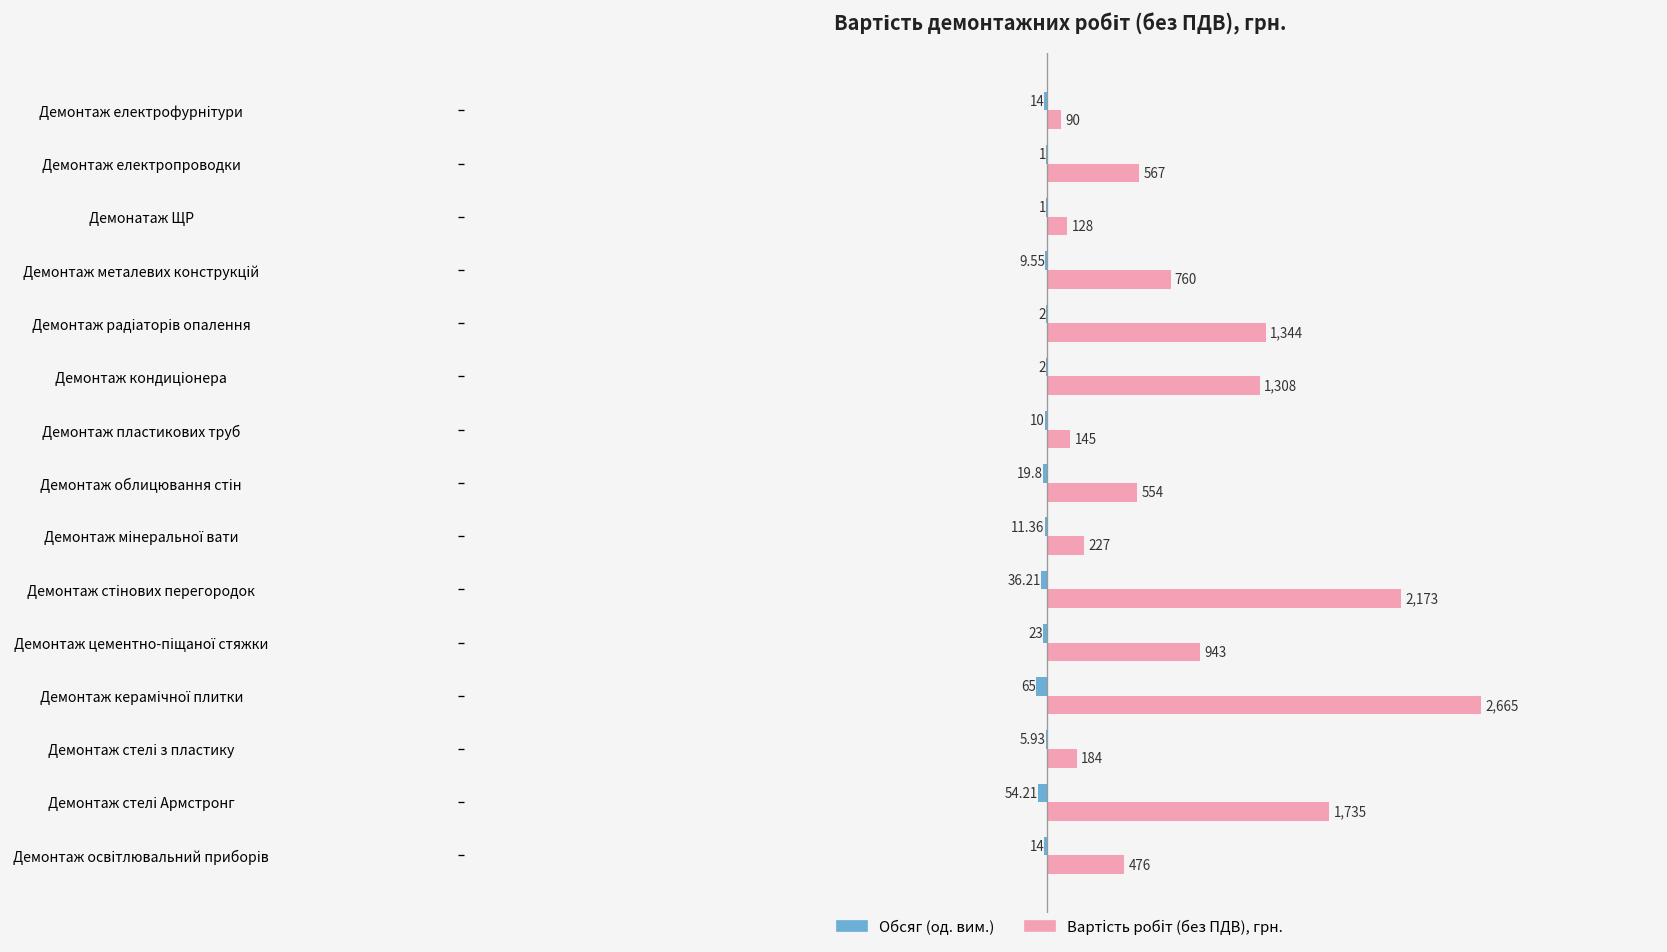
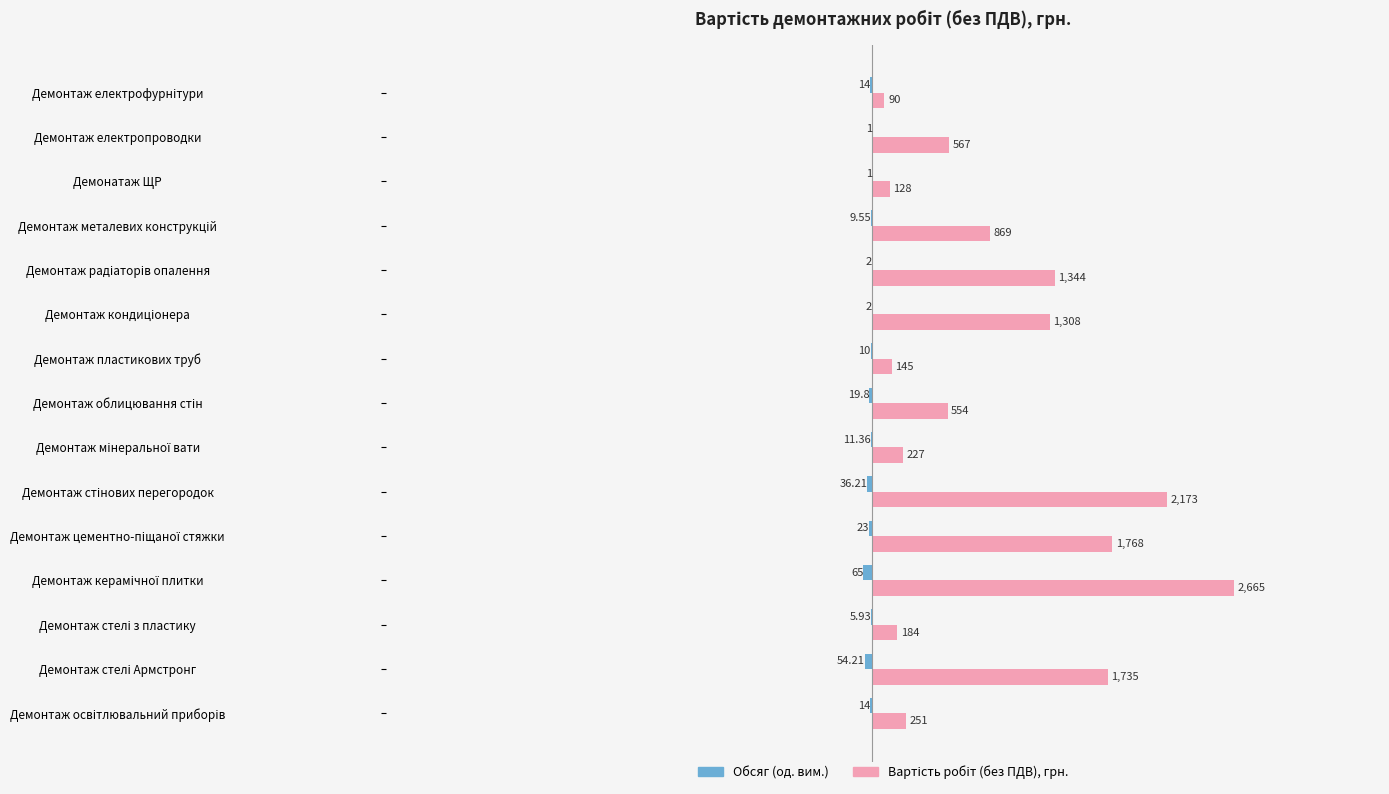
Вартість робіт (без ПДВ), грн., Демонтаж металевих конструкцій: 760 -> 869
Вартість робіт (без ПДВ), грн., Демонтаж цементно-піщаної стяжки: 943 -> 1,768
Вартість робіт (без ПДВ), грн., Демонтаж освітлювальний приборів: 476 -> 251
